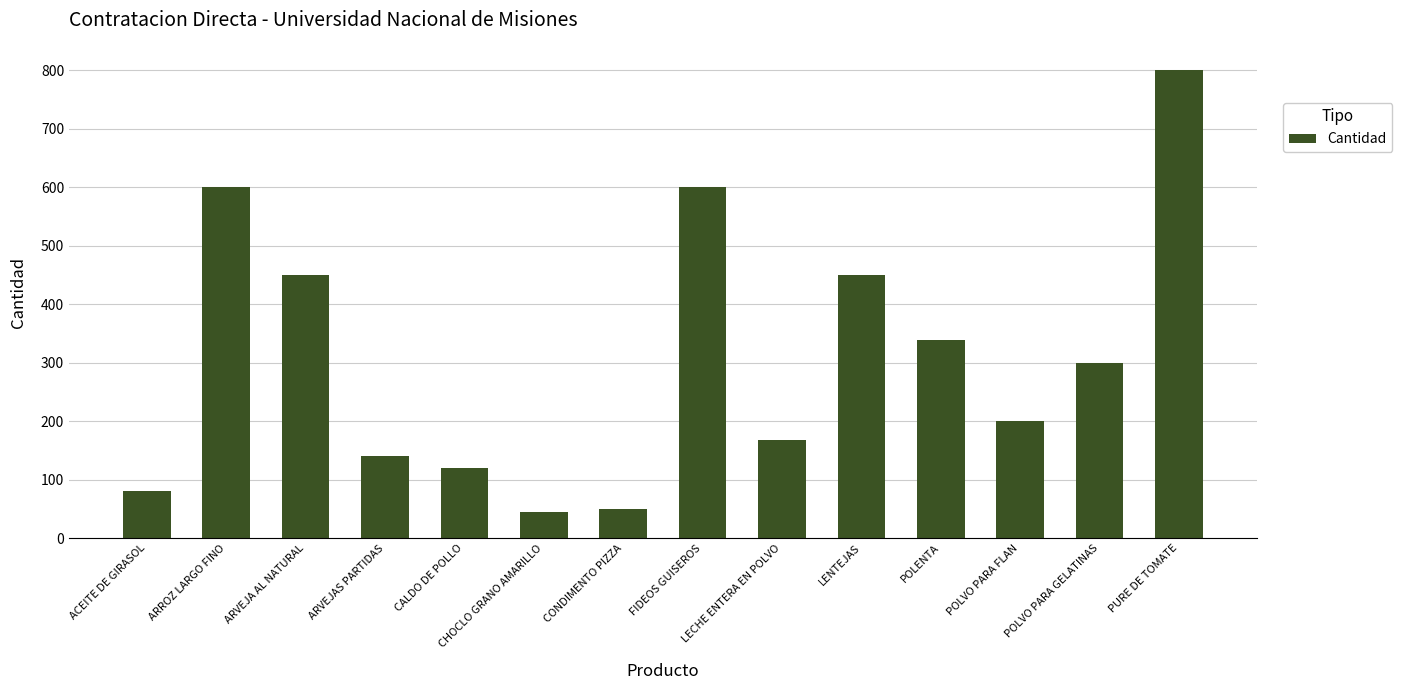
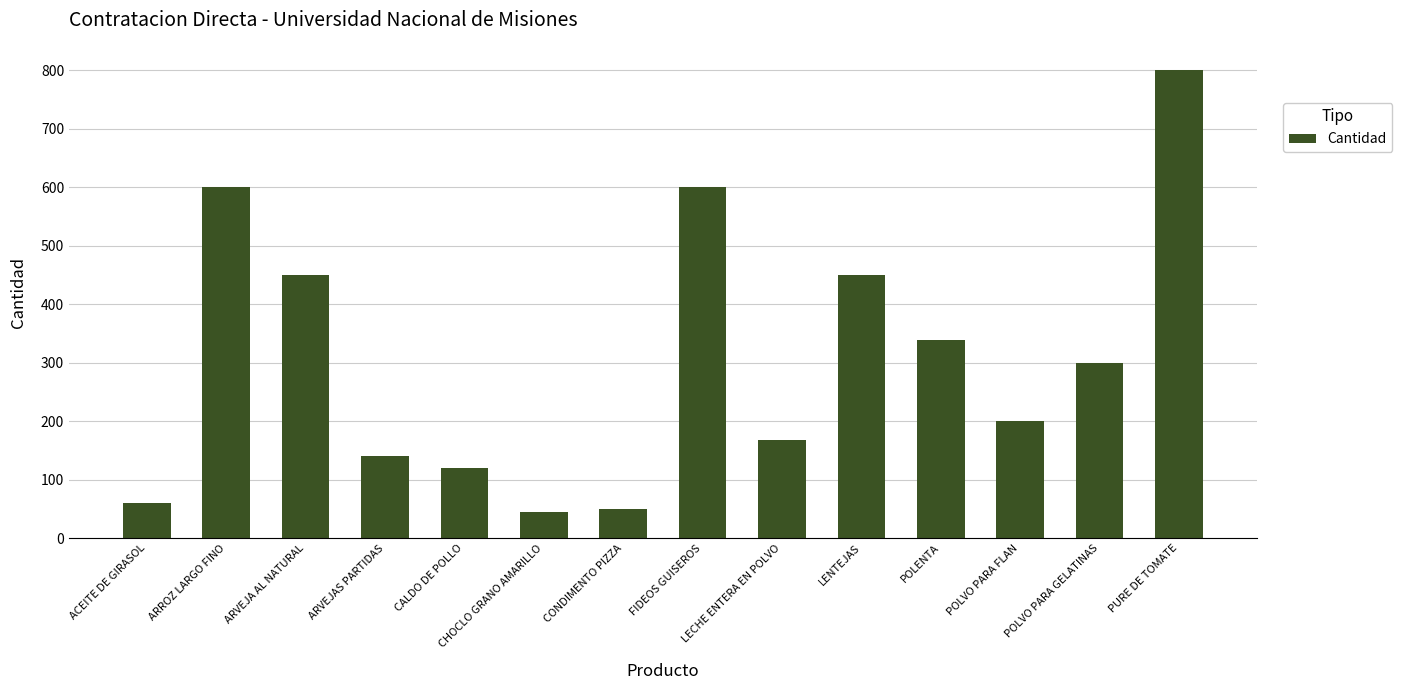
ACEITE DE GIRASOL: 80 -> 60
